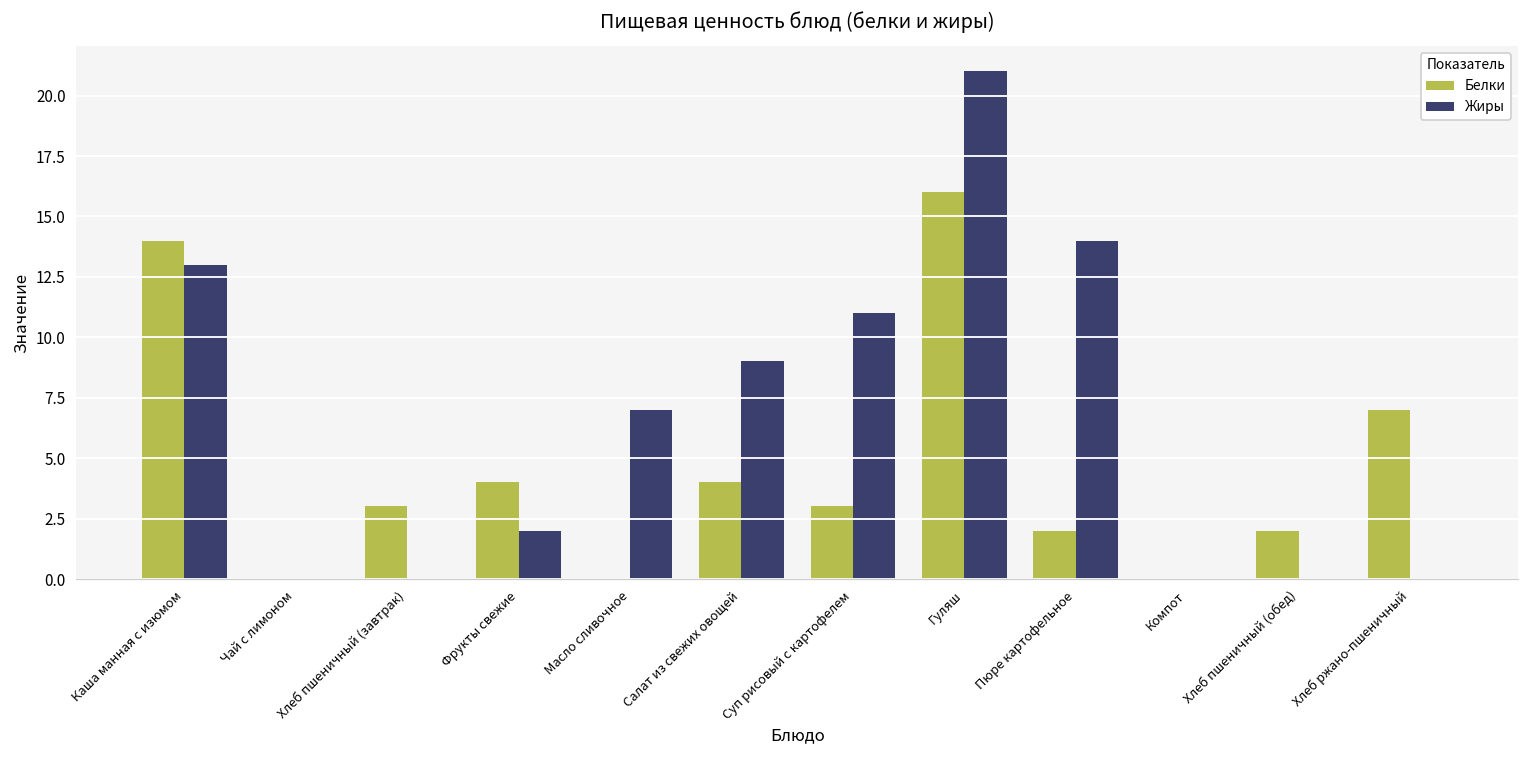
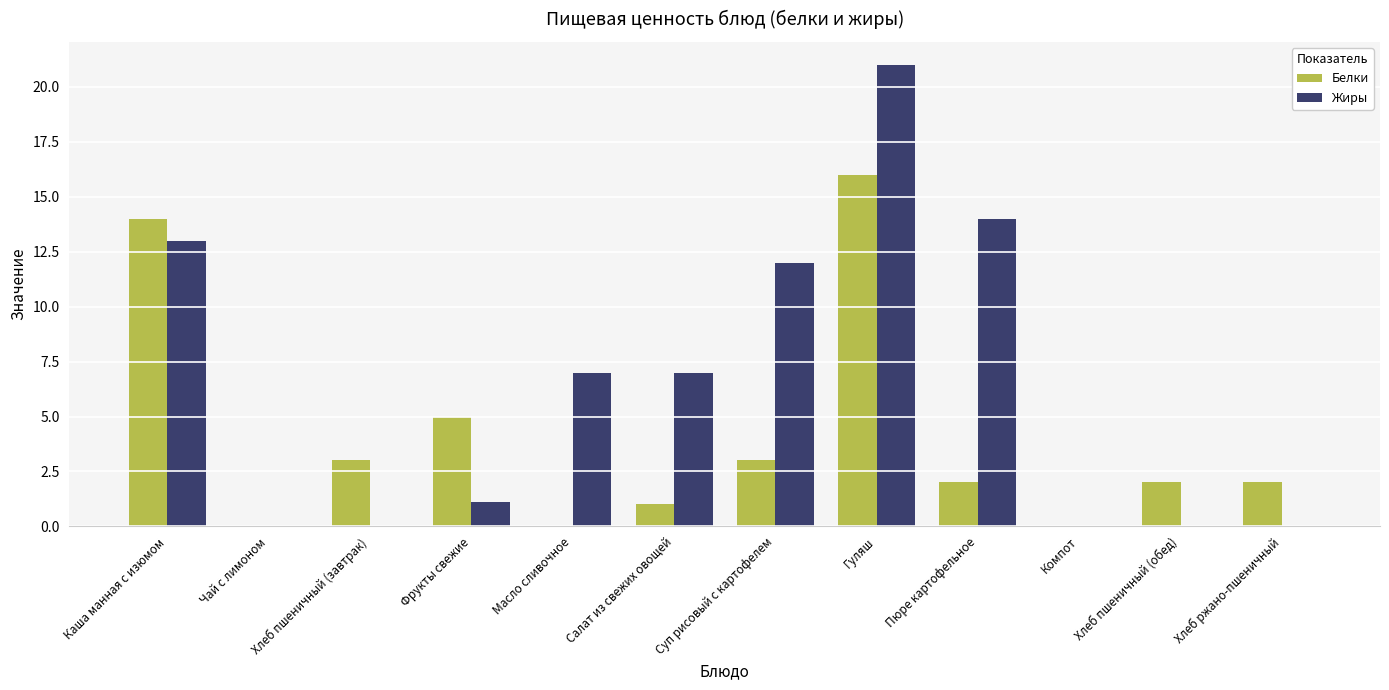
Белки, Фрукты свежие: 4 -> 5
Жиры, Фрукты свежие: 2.0 -> 1.1
Белки, Салат из свежих овощей: 4 -> 1
Жиры, Салат из свежих овощей: 9 -> 7
Жиры, Суп рисовый с картофелем: 11 -> 12
Белки, Хлеб ржано-пшеничный: 7 -> 2
